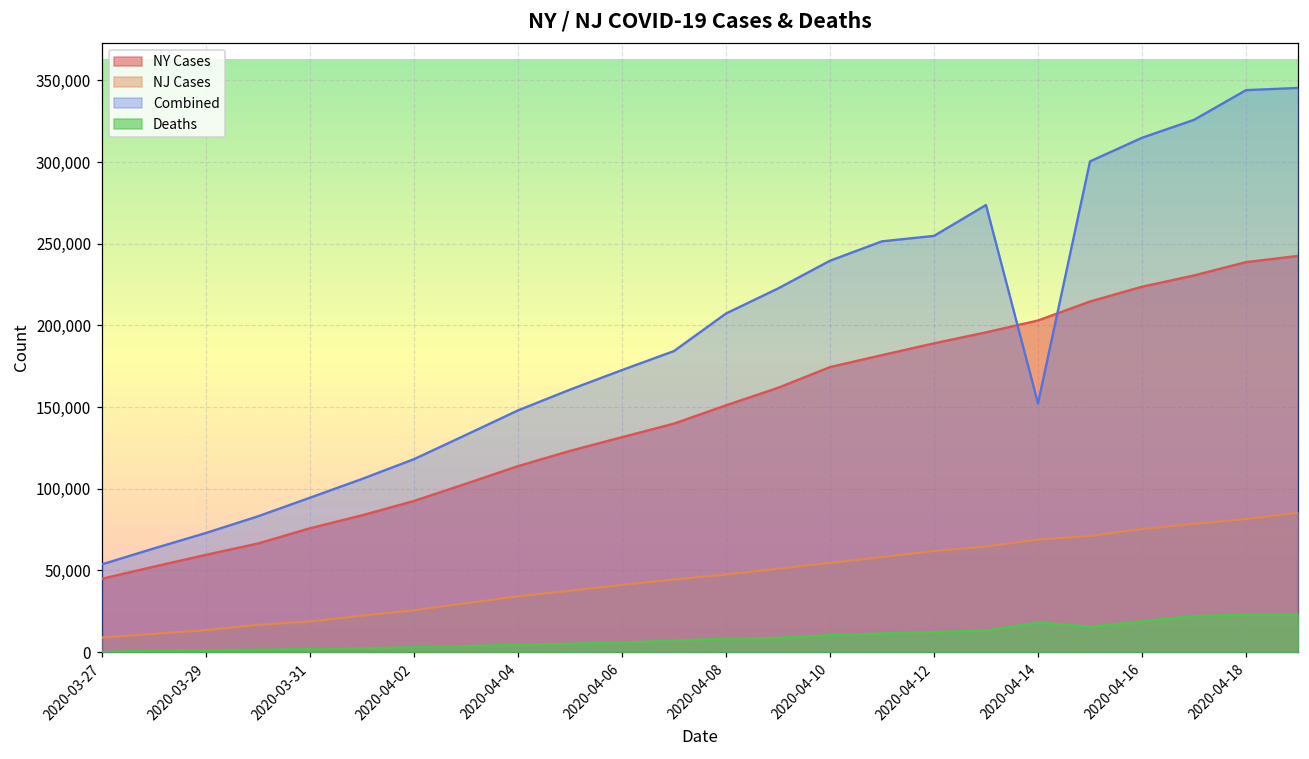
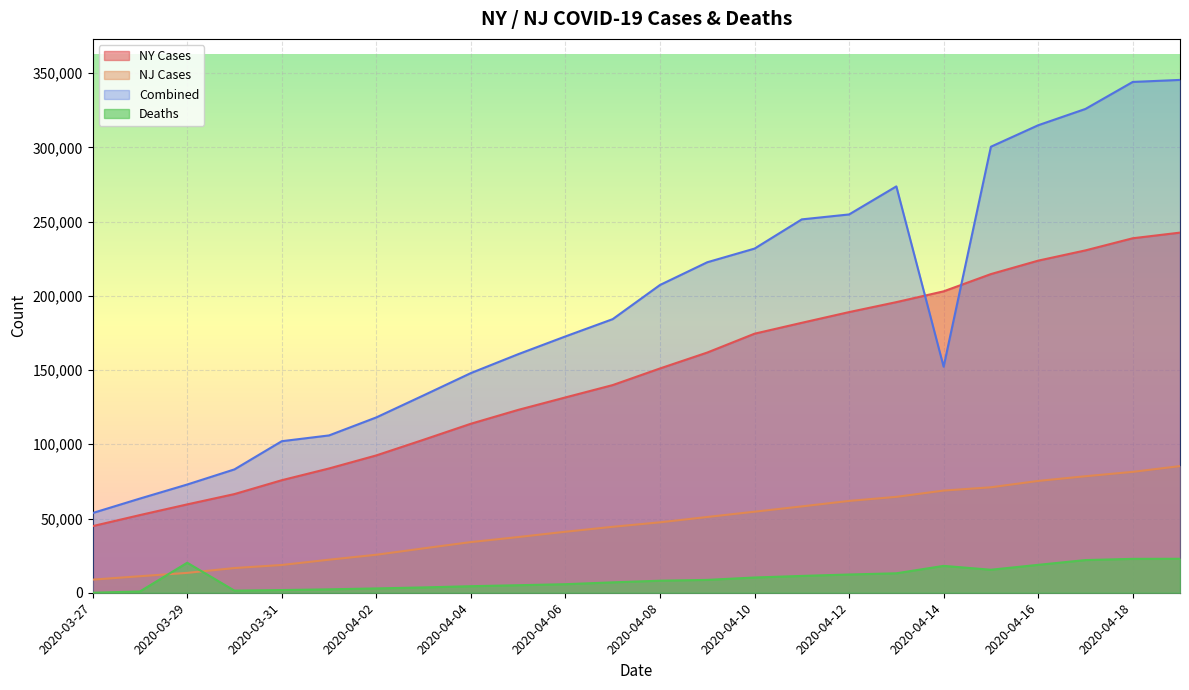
Deaths, 2020-03-29: 1,000 -> 20,000
Combined, 2020-03-31: 94,000 -> 102,000
Combined, 2020-04-10: 240,000 -> 232,000
